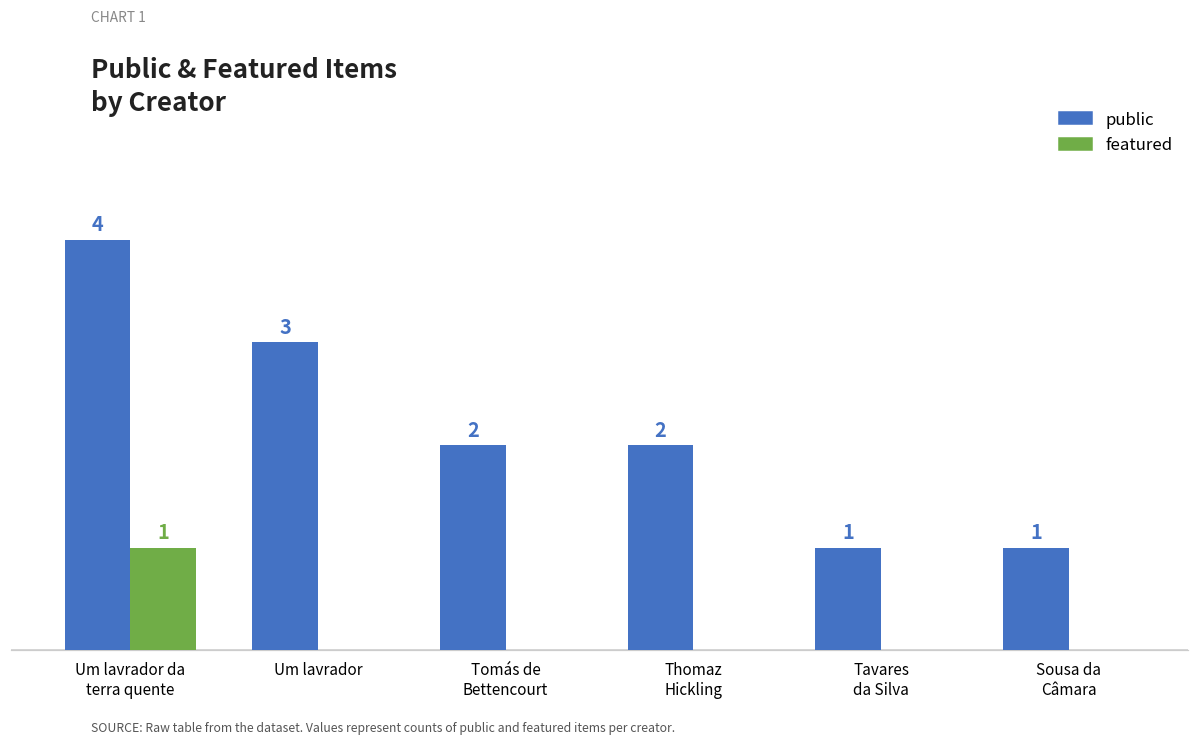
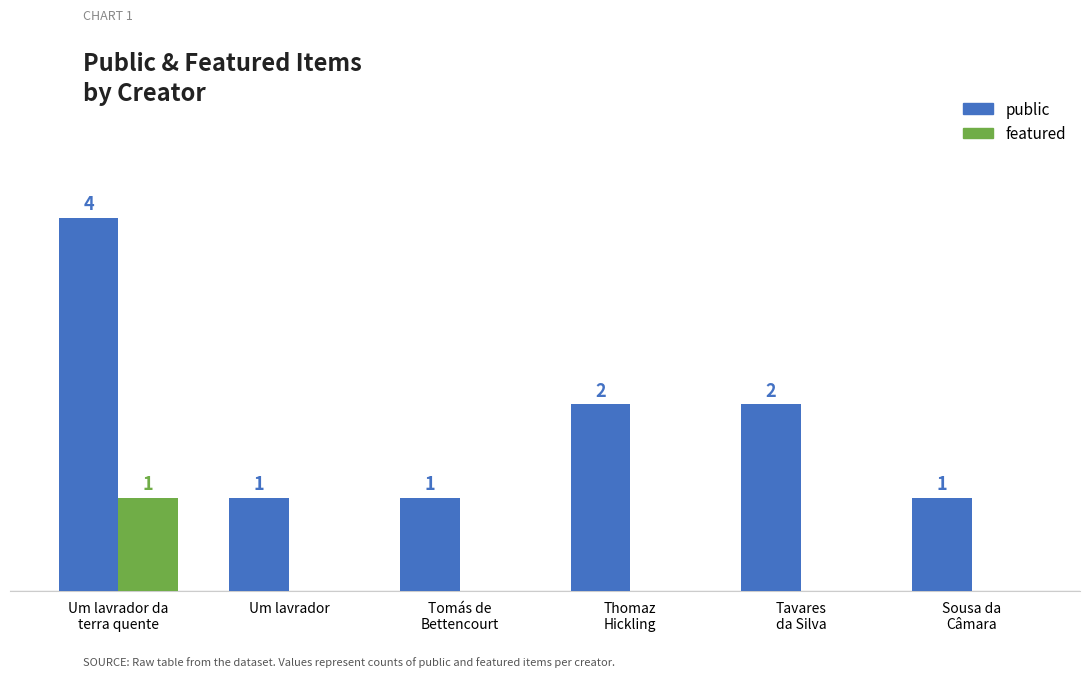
public, Um lavrador: 3 -> 1
public, Tomás de Bettencourt: 2 -> 1
public, Tavares da Silva: 1 -> 2
